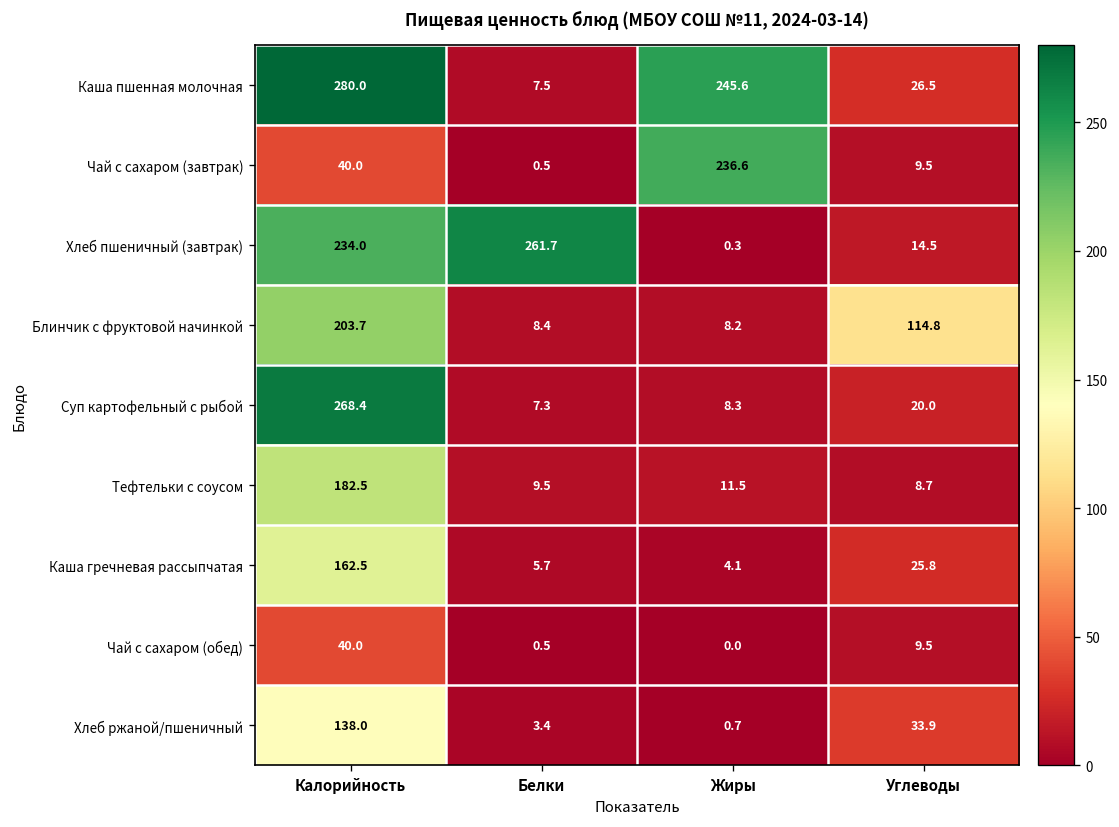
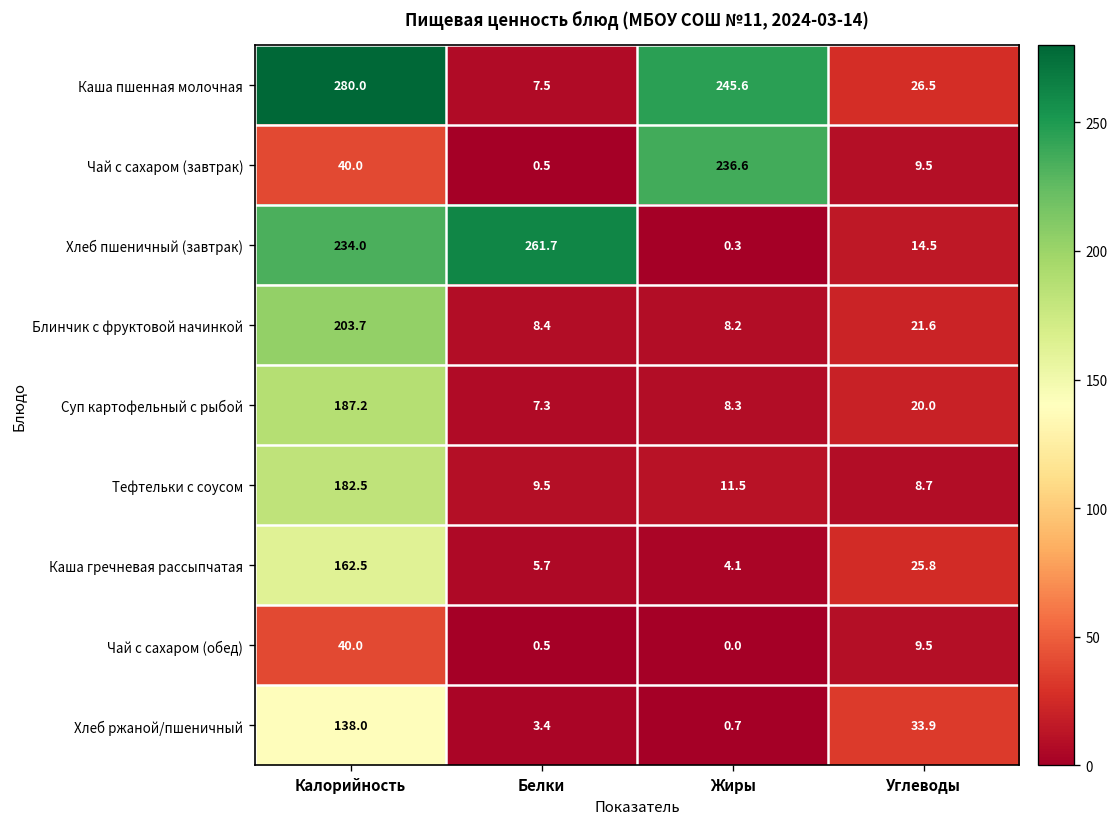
Блинчик с фруктовой начинкой, Углеводы: 114.8 -> 21.6
Суп картофельный с рыбой, Калорийность: 268.4 -> 187.2
